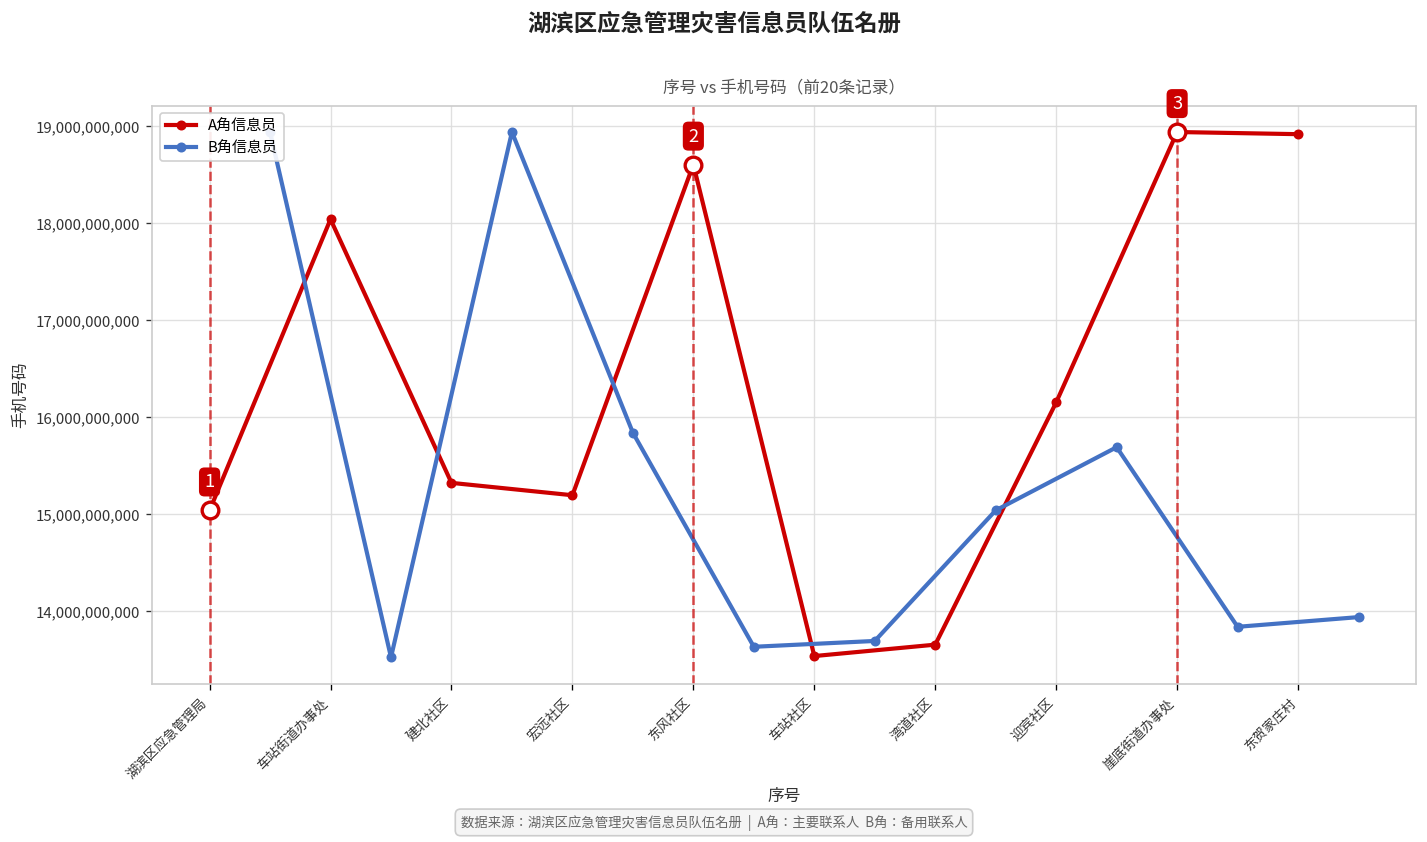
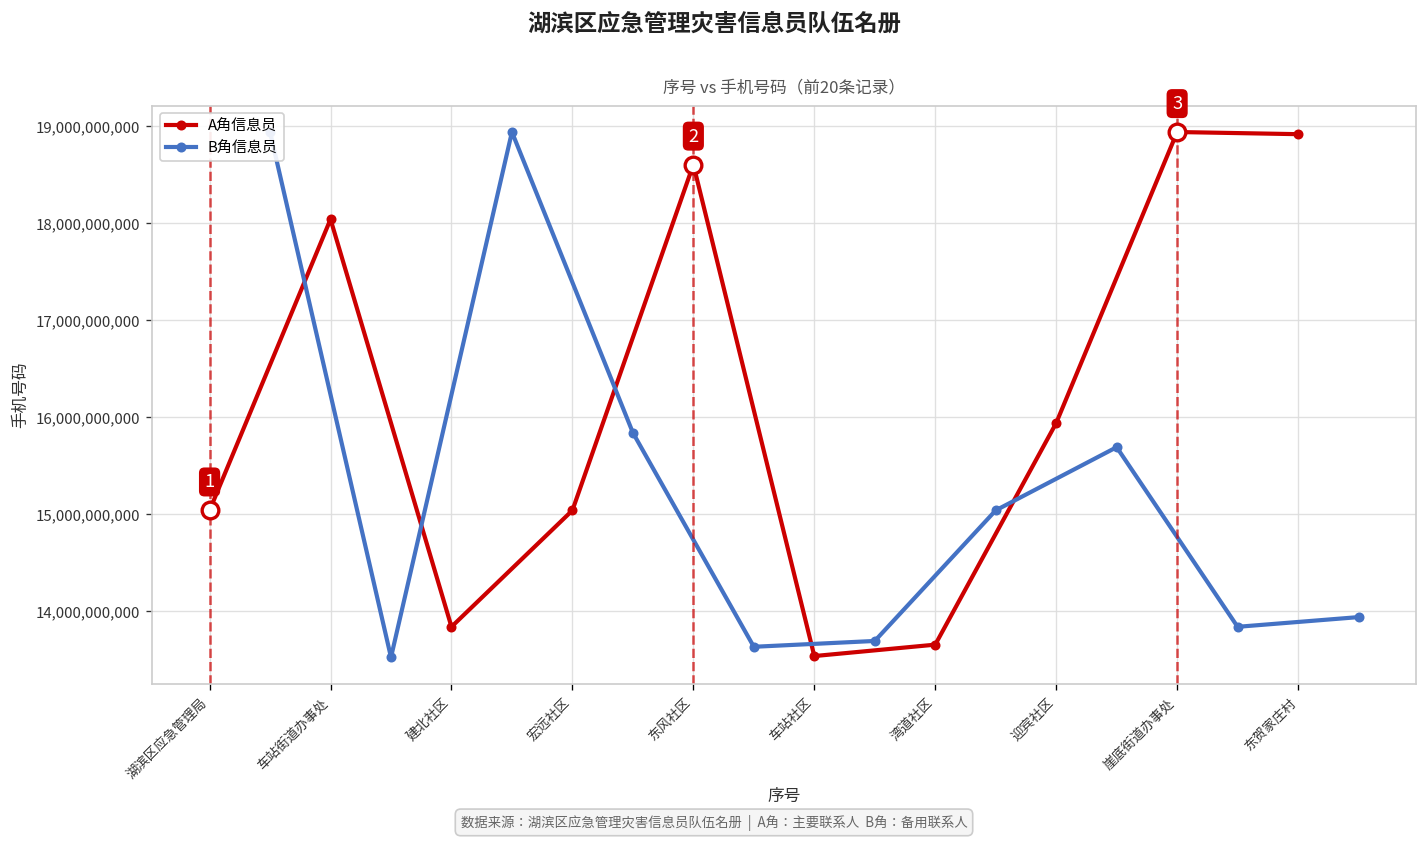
A角信息员, 建北社区: 15,300,000,000 -> 13,800,000,000
A角信息员, 宏远社区: 15,200,000,000 -> 15,000,000,000
A角信息员, 迎宾社区: 16,200,000,000 -> 15,900,000,000
